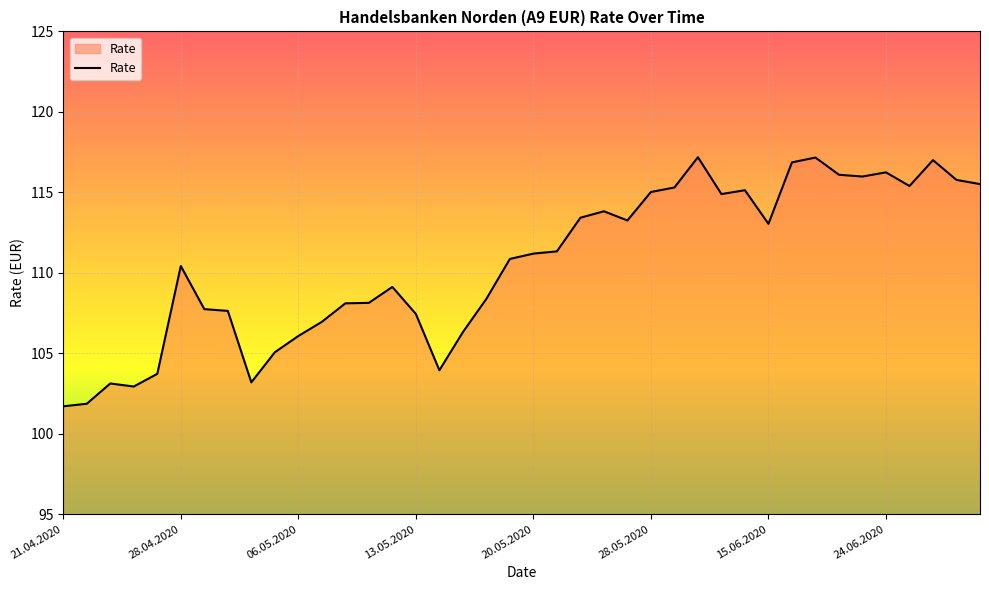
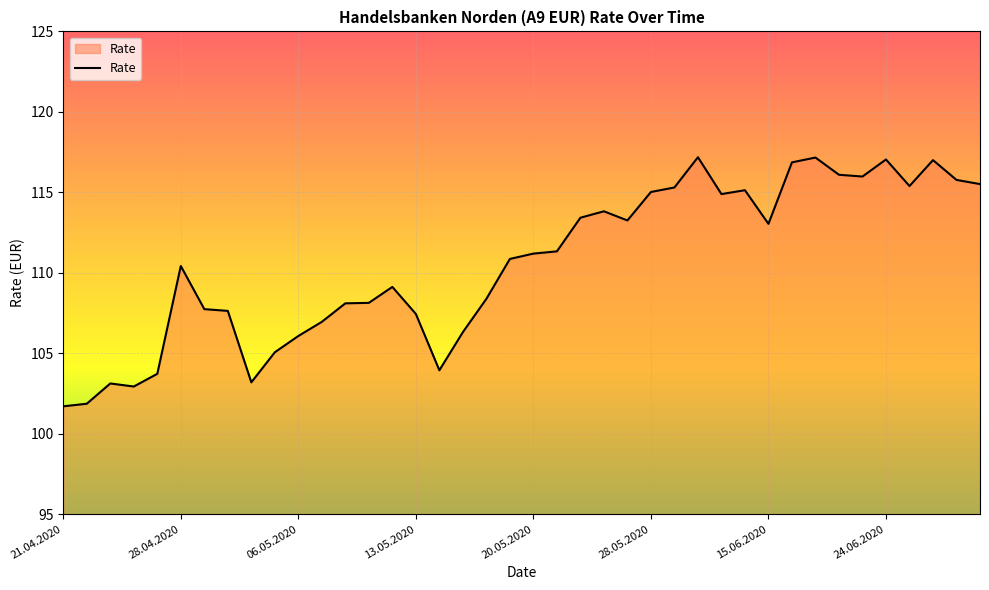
24.06.2020: 116.2 -> 117.0
